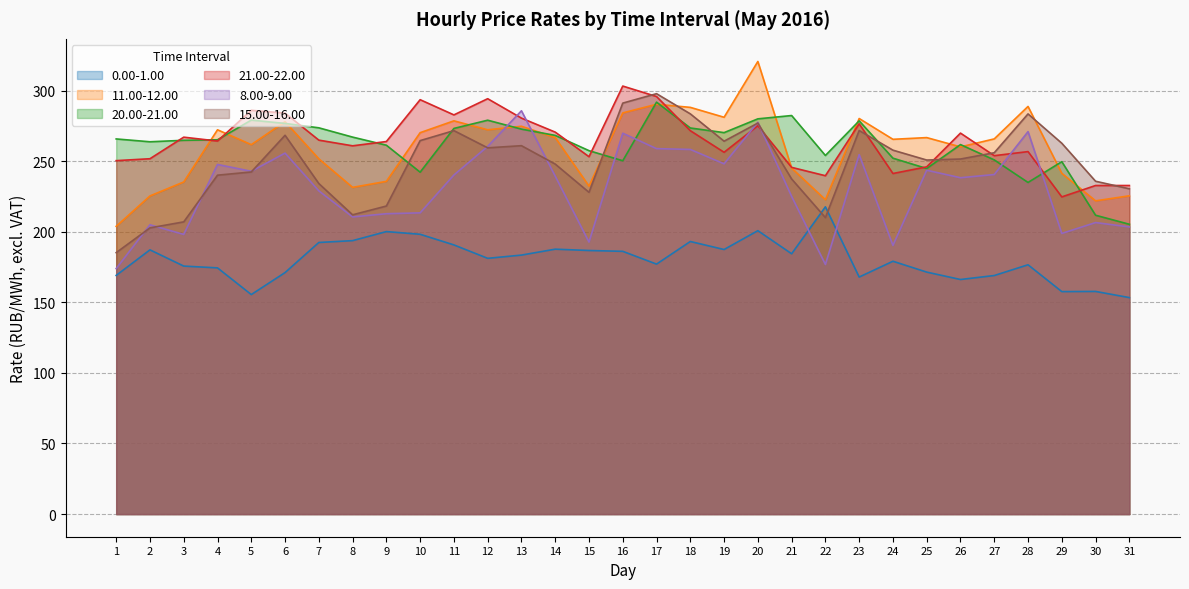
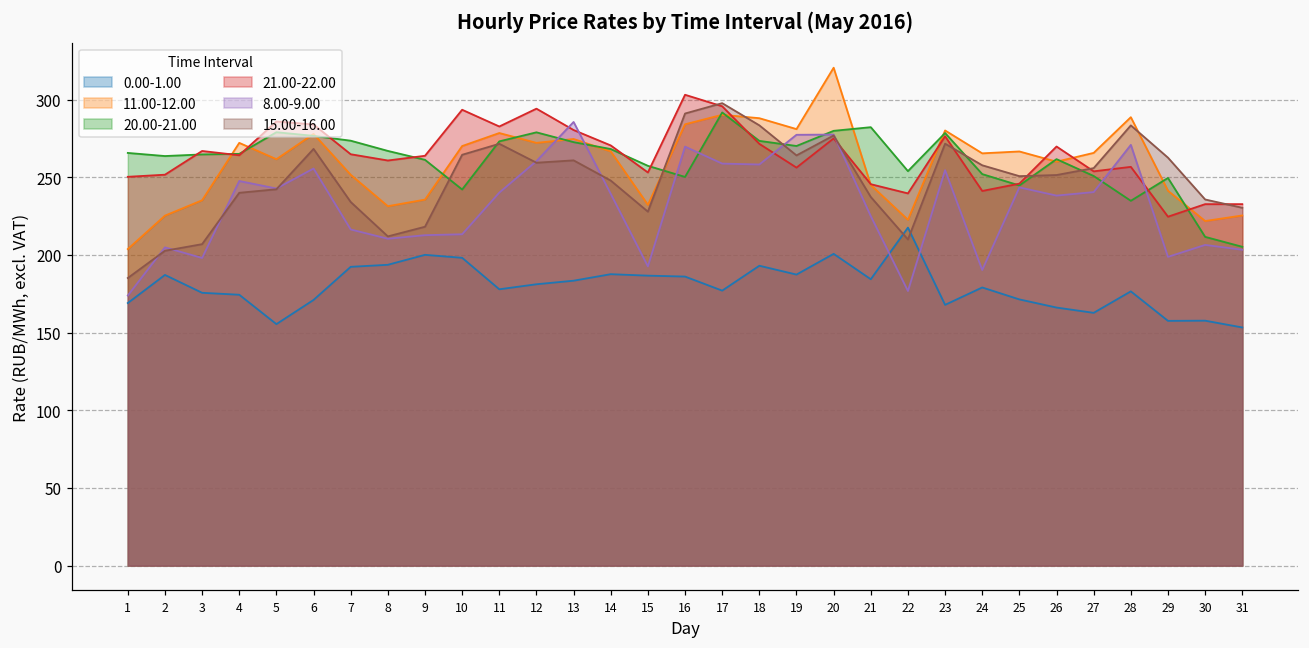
8.00-9.00, 7: 229 -> 216
0.00-1.00, 11: 191 -> 178
8.00-9.00, 19: 248 -> 277
0.00-1.00, 27: 169 -> 163
